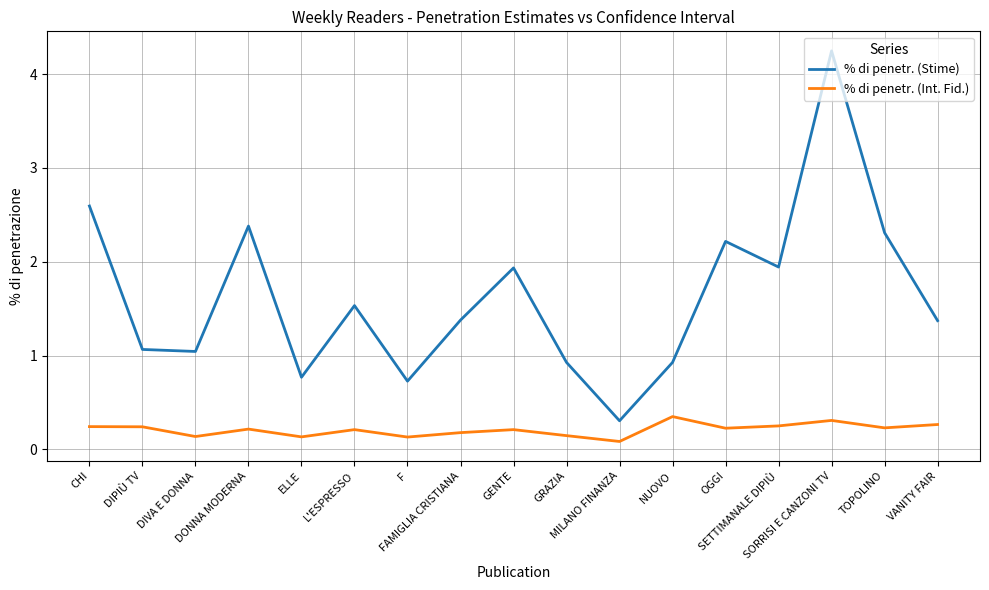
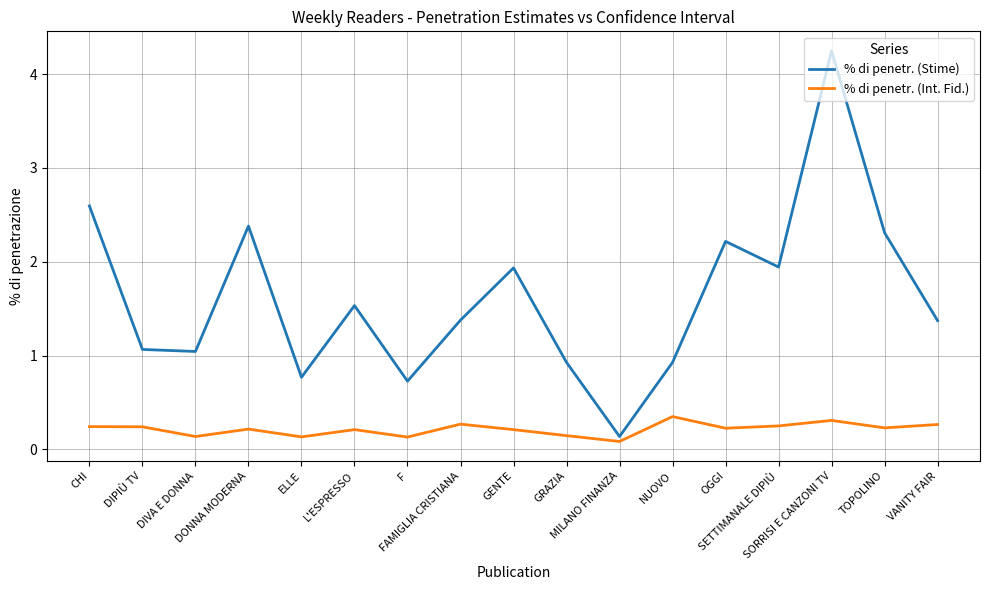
% di penetr. (Int. Fid.), FAMIGLIA CRISTIANA: 0.2 -> 0.3
% di penetr. (Stime), MILANO FINANZA: 0.3 -> 0.1
